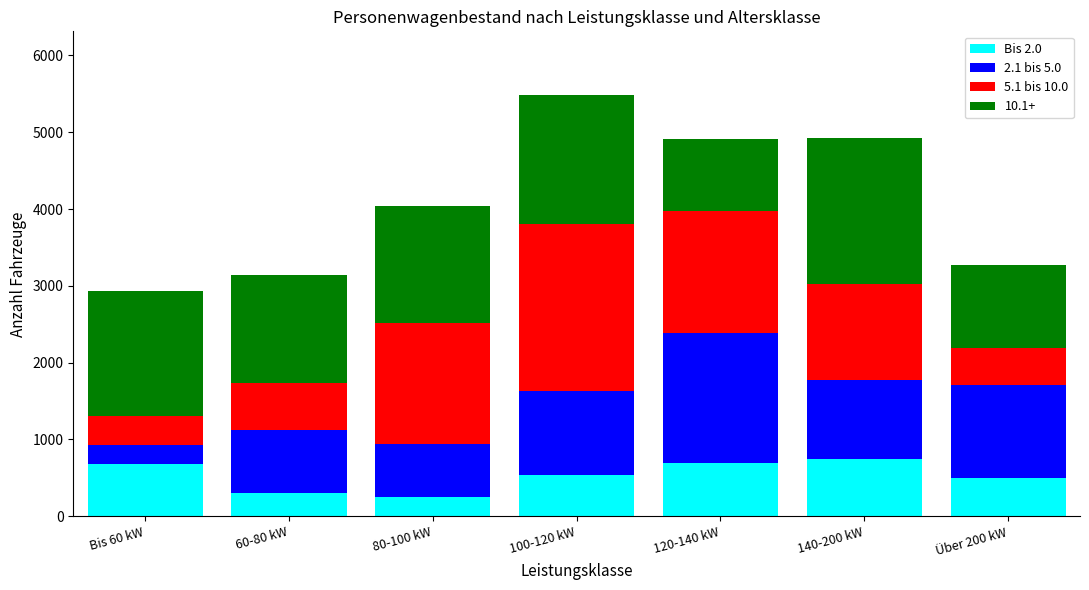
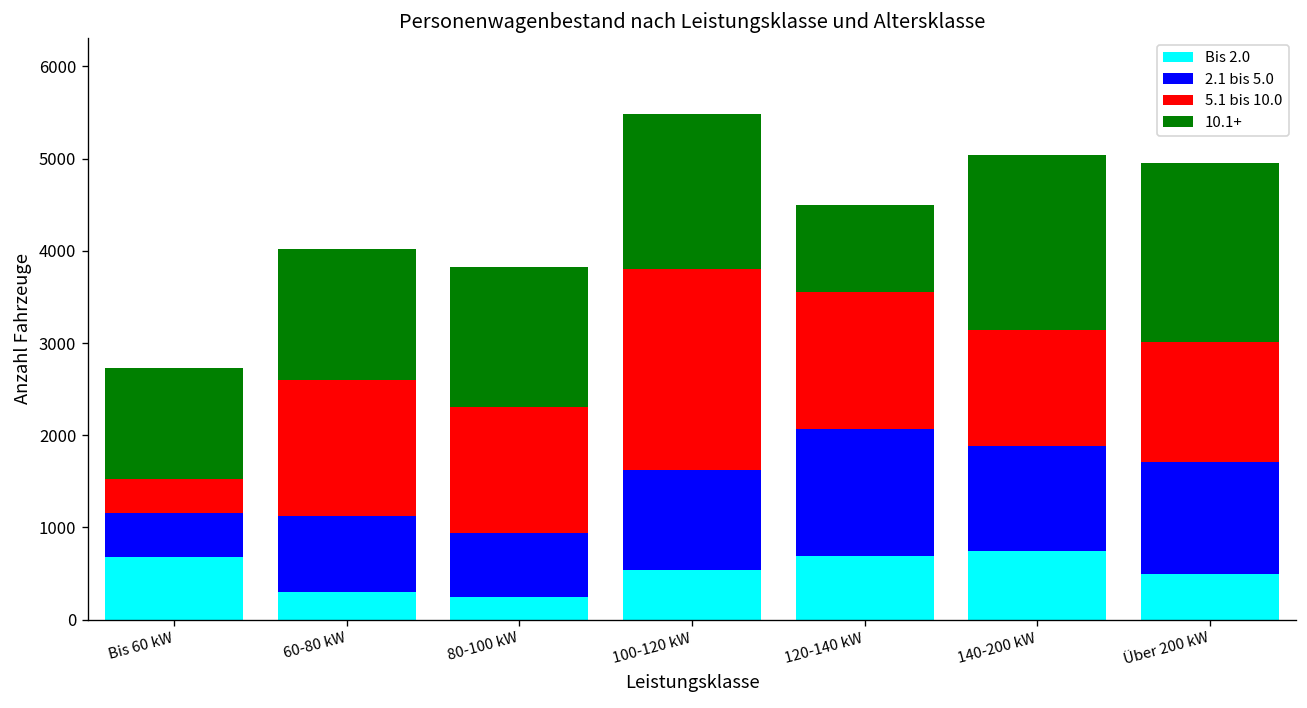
2.1 bis 5.0, Bis 60 kW: 300 -> 500
10.1+, Bis 60 kW: 1600 -> 1200
5.1 bis 10.0, 60-80 kW: 600 -> 1500
5.1 bis 10.0, 80-100 kW: 1600 -> 1400
2.1 bis 5.0, 120-140 kW: 1700 -> 1400
5.1 bis 10.0, 120-140 kW: 1600 -> 1500
2.1 bis 5.0, 140-200 kW: 1000 -> 1100
5.1 bis 10.0, Über 200 kW: 500 -> 1300
10.1+, Über 200 kW: 1100 -> 1900
